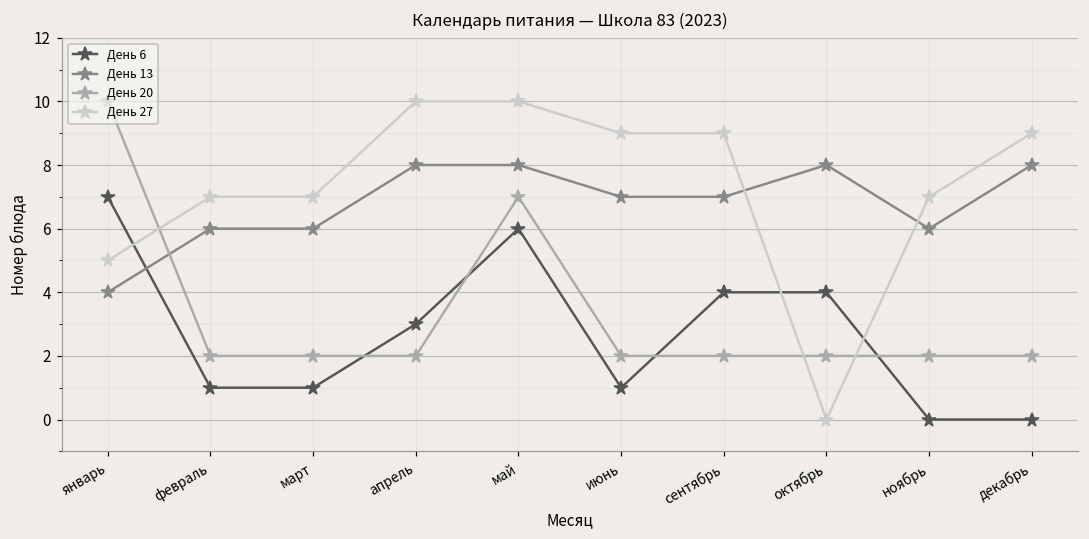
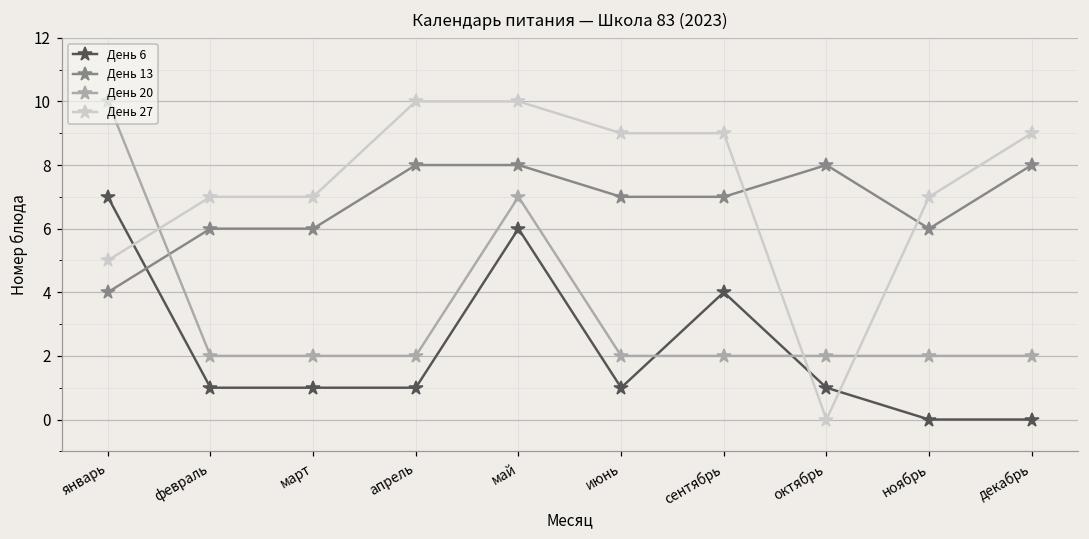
День 6, апрель: 3 -> 1
День 6, октябрь: 4 -> 1
